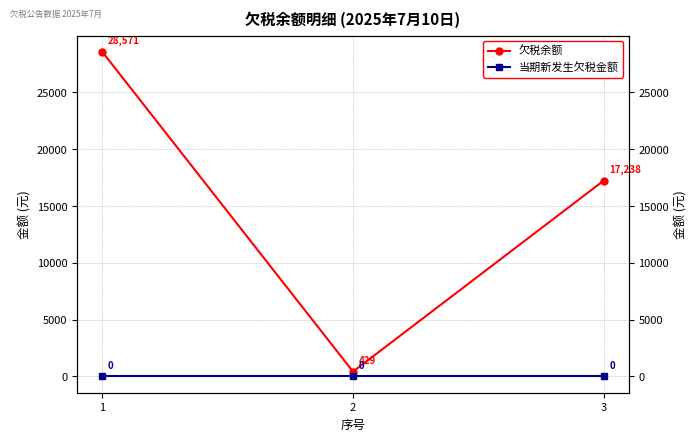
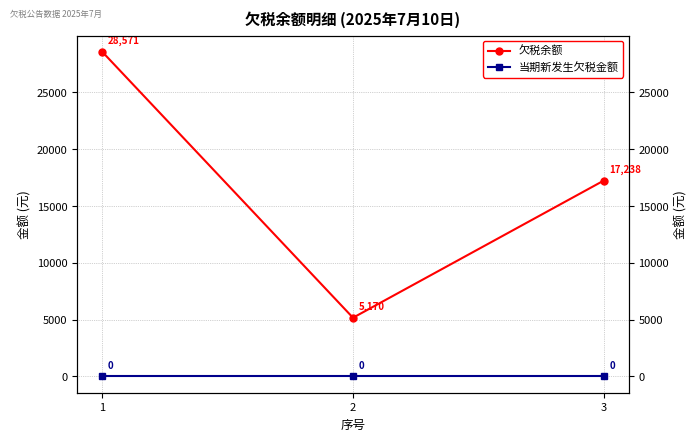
欠税余额, 2: 429 -> 5,170
